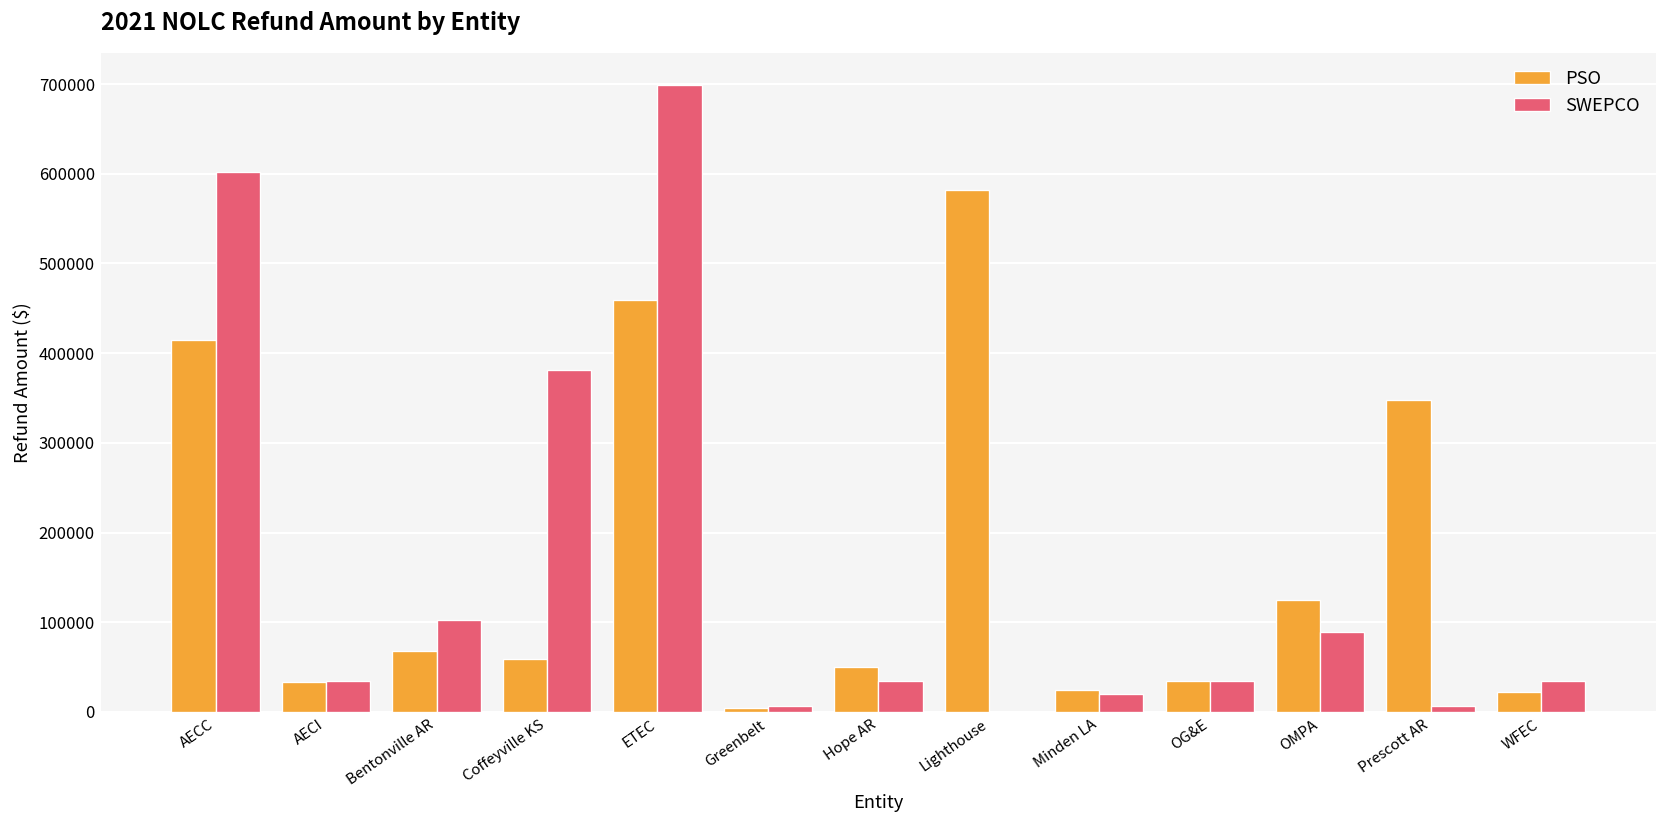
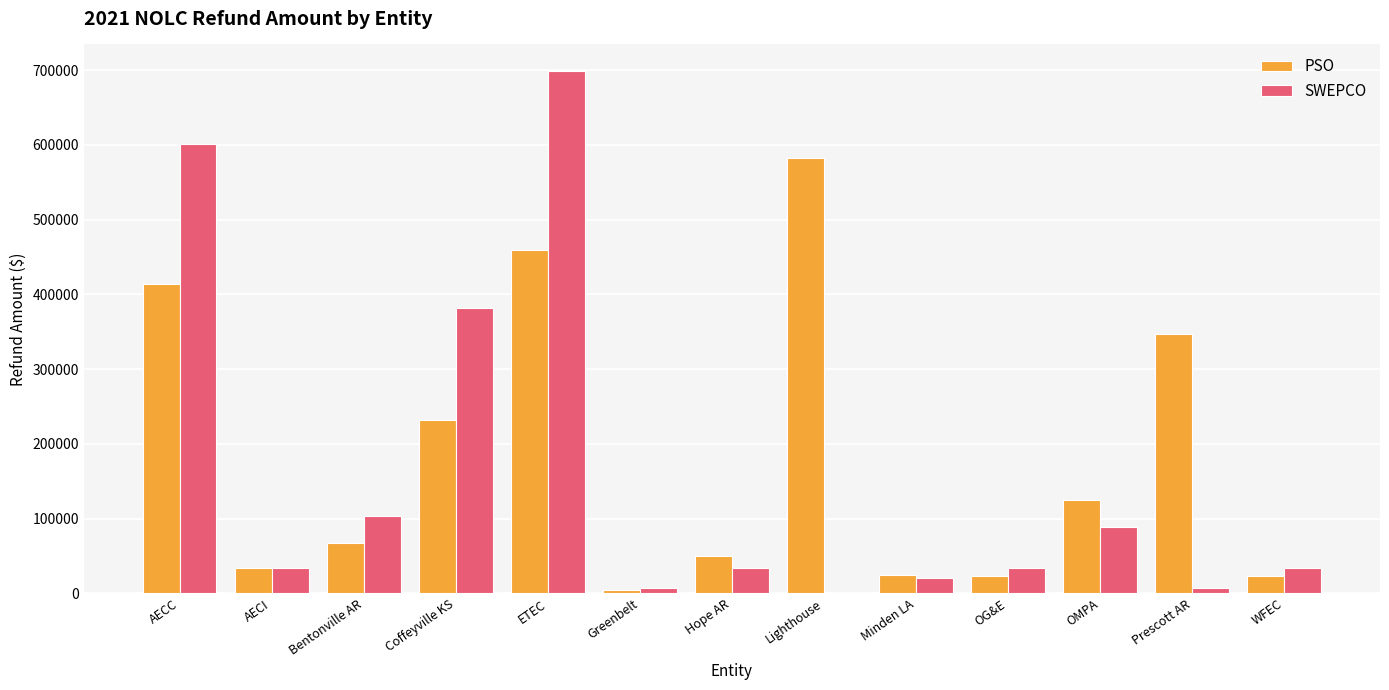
PSO, Coffeyville KS: 60000 -> 230000
PSO, OG&E: 30000 -> 20000
